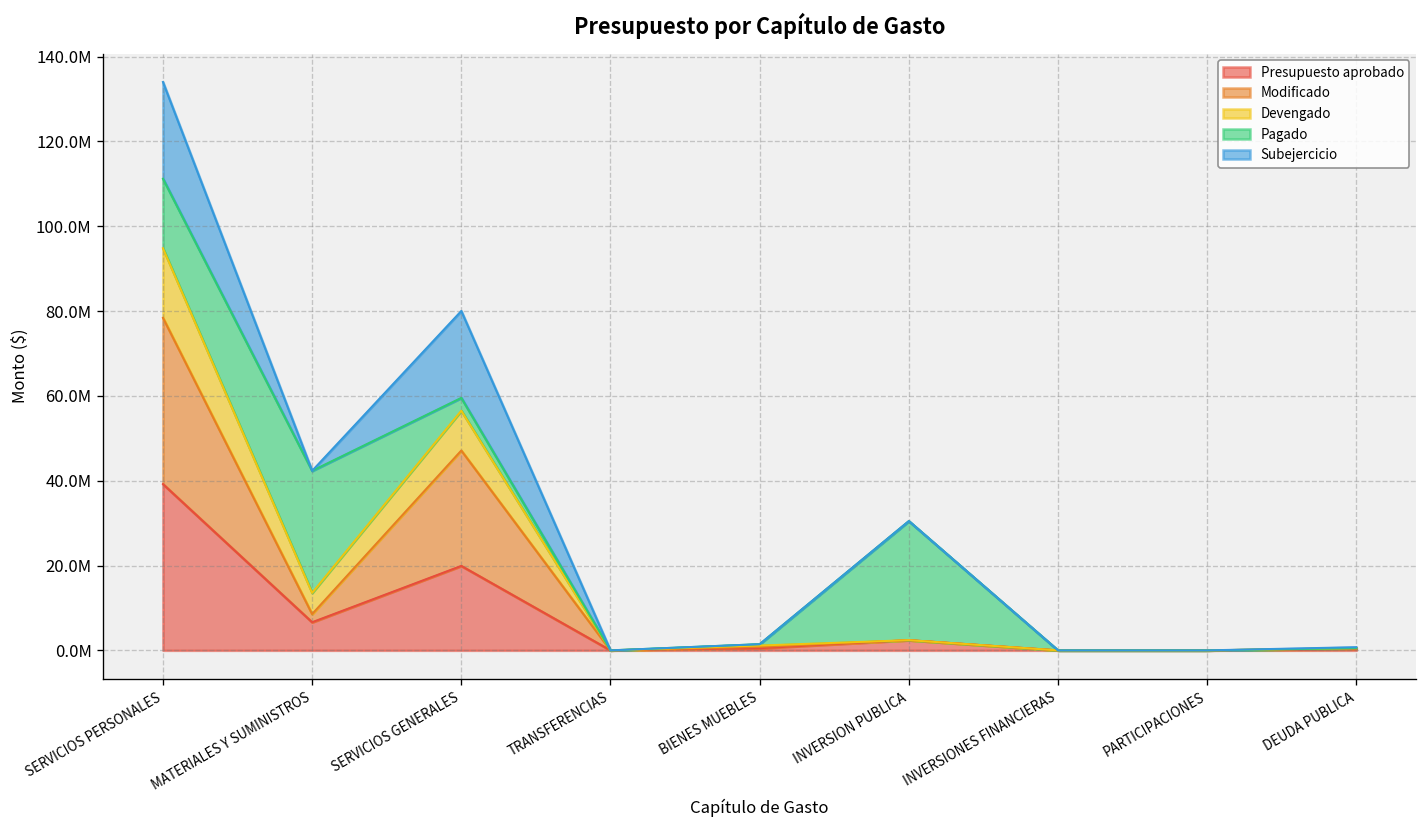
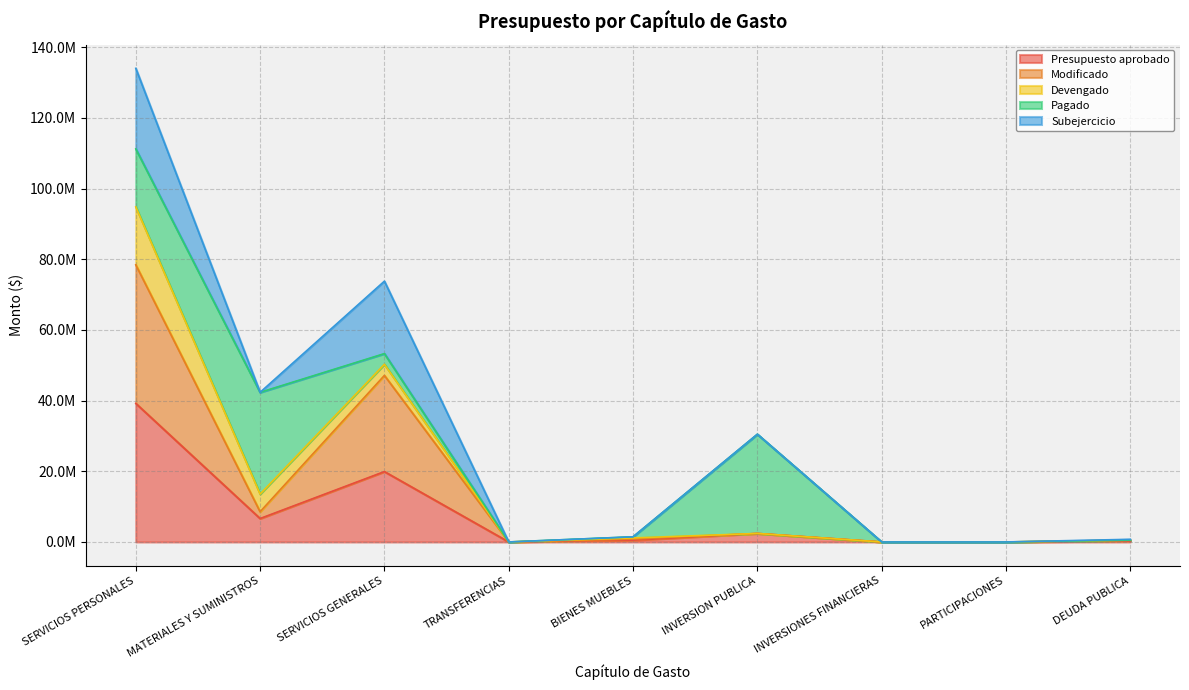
Devengado, SERVICIOS GENERALES: 9000000 -> 3000000
